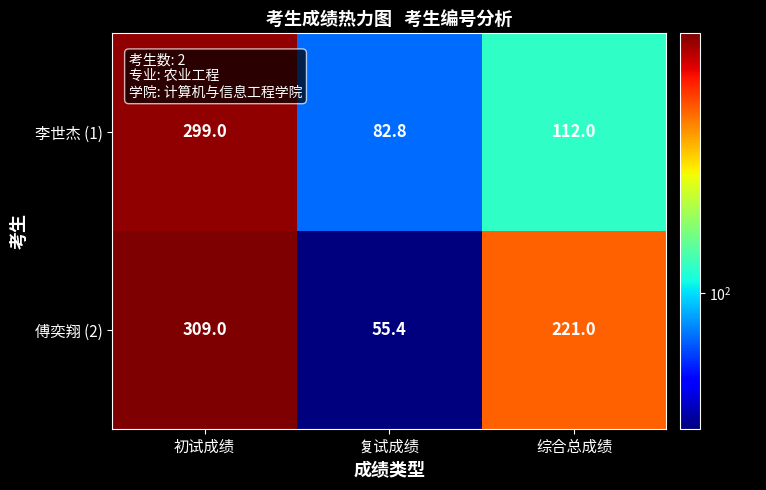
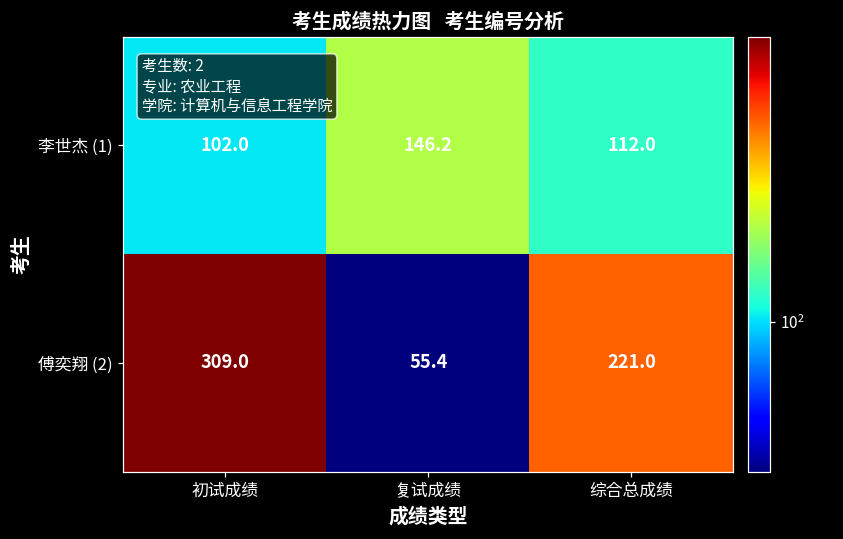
李世杰 (1), 初试成绩: 299.0 -> 102.0
李世杰 (1), 复试成绩: 82.8 -> 146.2
